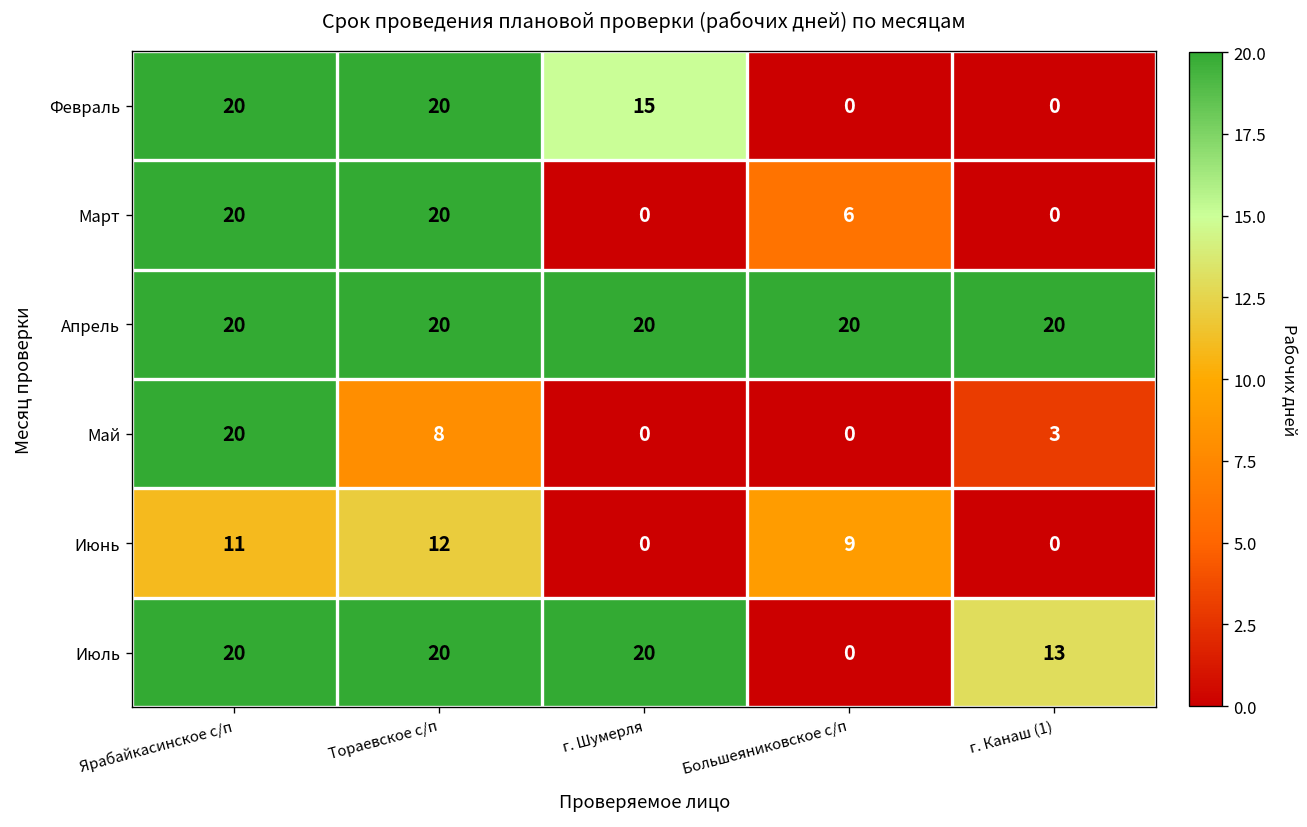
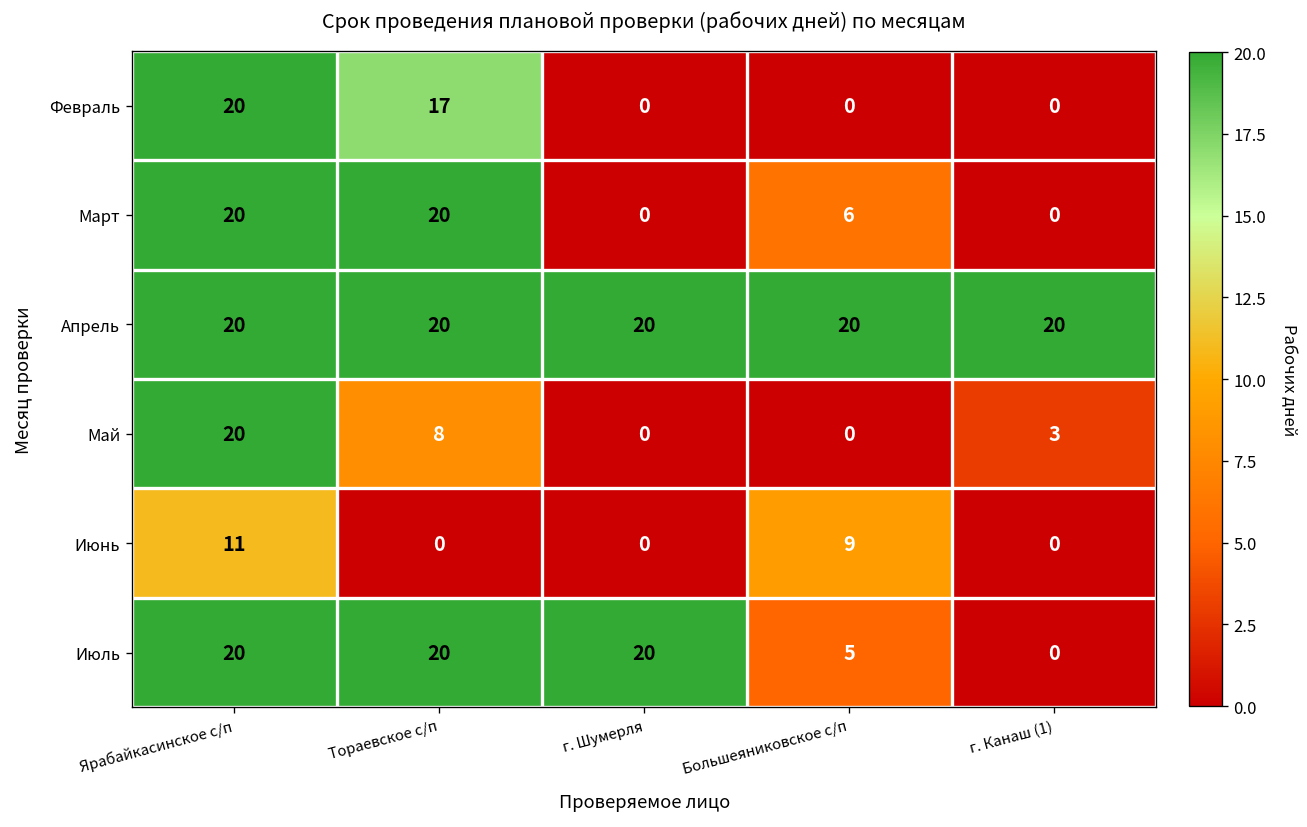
Февраль, Тораевское с/п: 20 -> 17
Февраль, г. Шумерля: 15 -> 0
Июнь, Тораевское с/п: 12 -> 0
Июль, Большеяниковское с/п: 0 -> 5
Июль, г. Канаш (1): 13 -> 0
